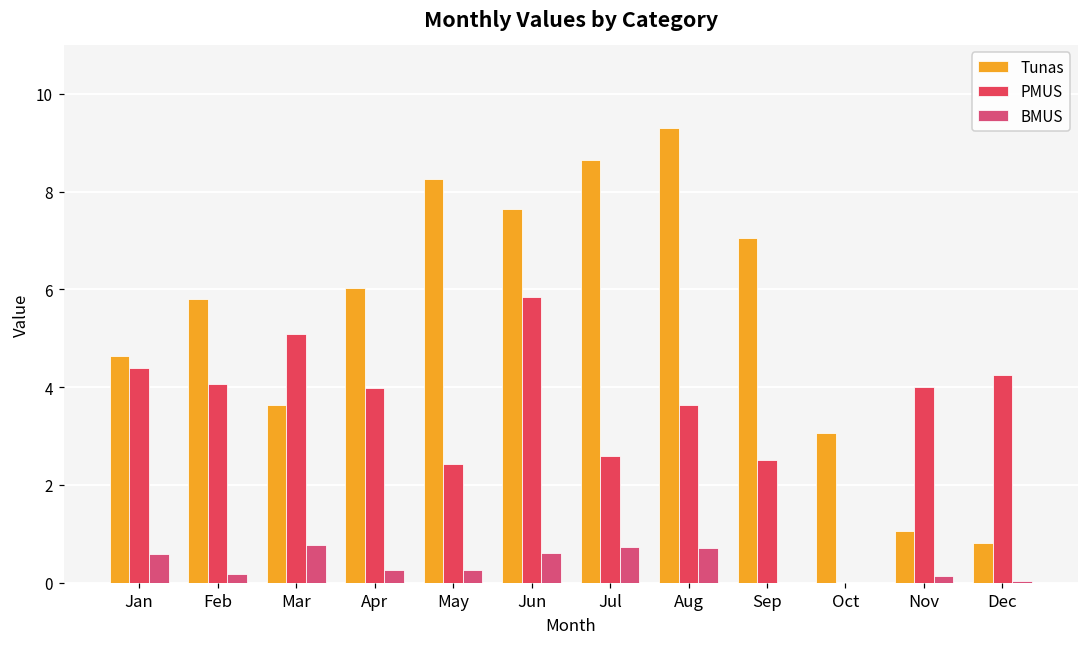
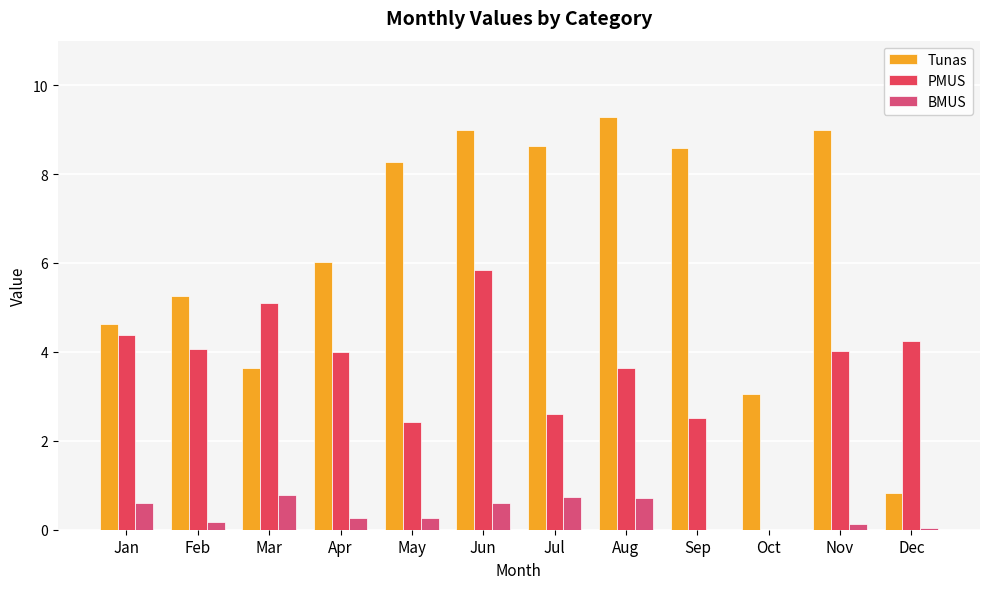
Tunas, Feb: 5.8 -> 5.3
Tunas, Jun: 7.7 -> 9.0
Tunas, Sep: 7.1 -> 8.6
Tunas, Nov: 1.1 -> 9.0
